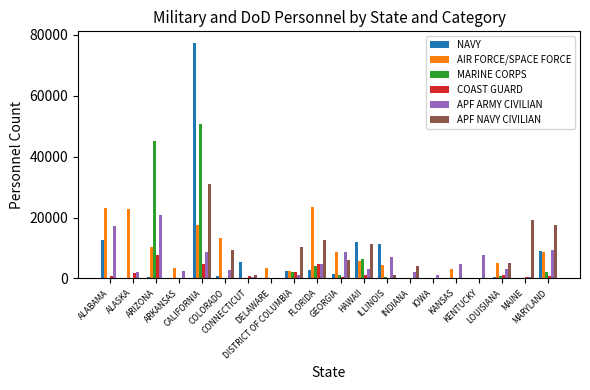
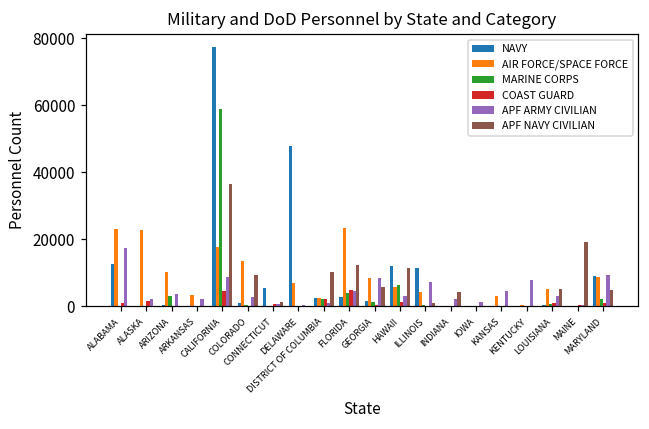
MARINE CORPS, ARIZONA: 45000 -> 3000
COAST GUARD, ARIZONA: 8000 -> 0
APF ARMY CIVILIAN, ARIZONA: 21000 -> 4000
MARINE CORPS, CALIFORNIA: 51000 -> 59000
APF NAVY CIVILIAN, CALIFORNIA: 31000 -> 36000
NAVY, DELAWARE: 0 -> 48000
AIR FORCE/SPACE FORCE, DELAWARE: 3000 -> 7000
APF NAVY CIVILIAN, MARYLAND: 17000 -> 5000
